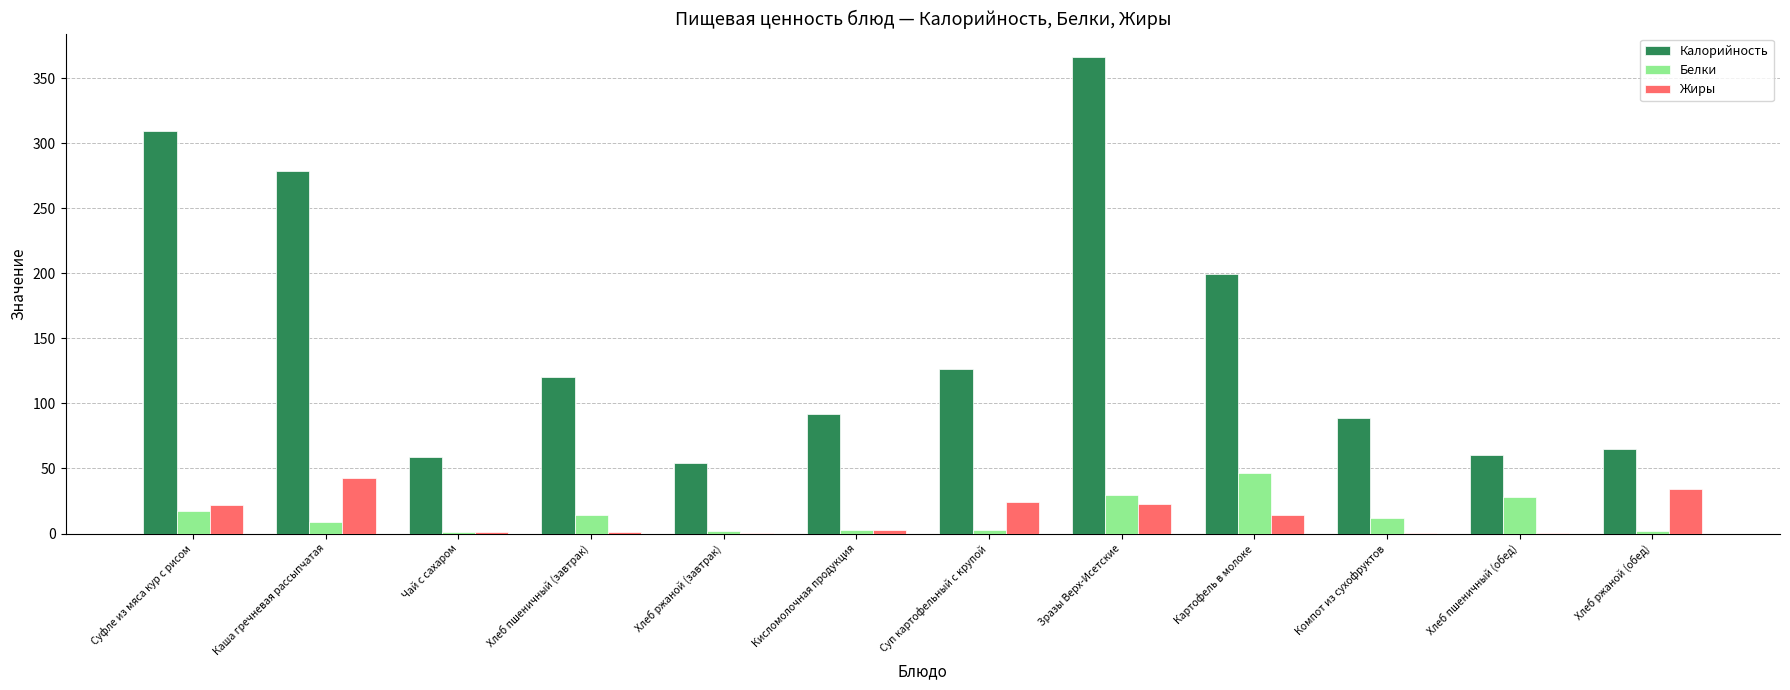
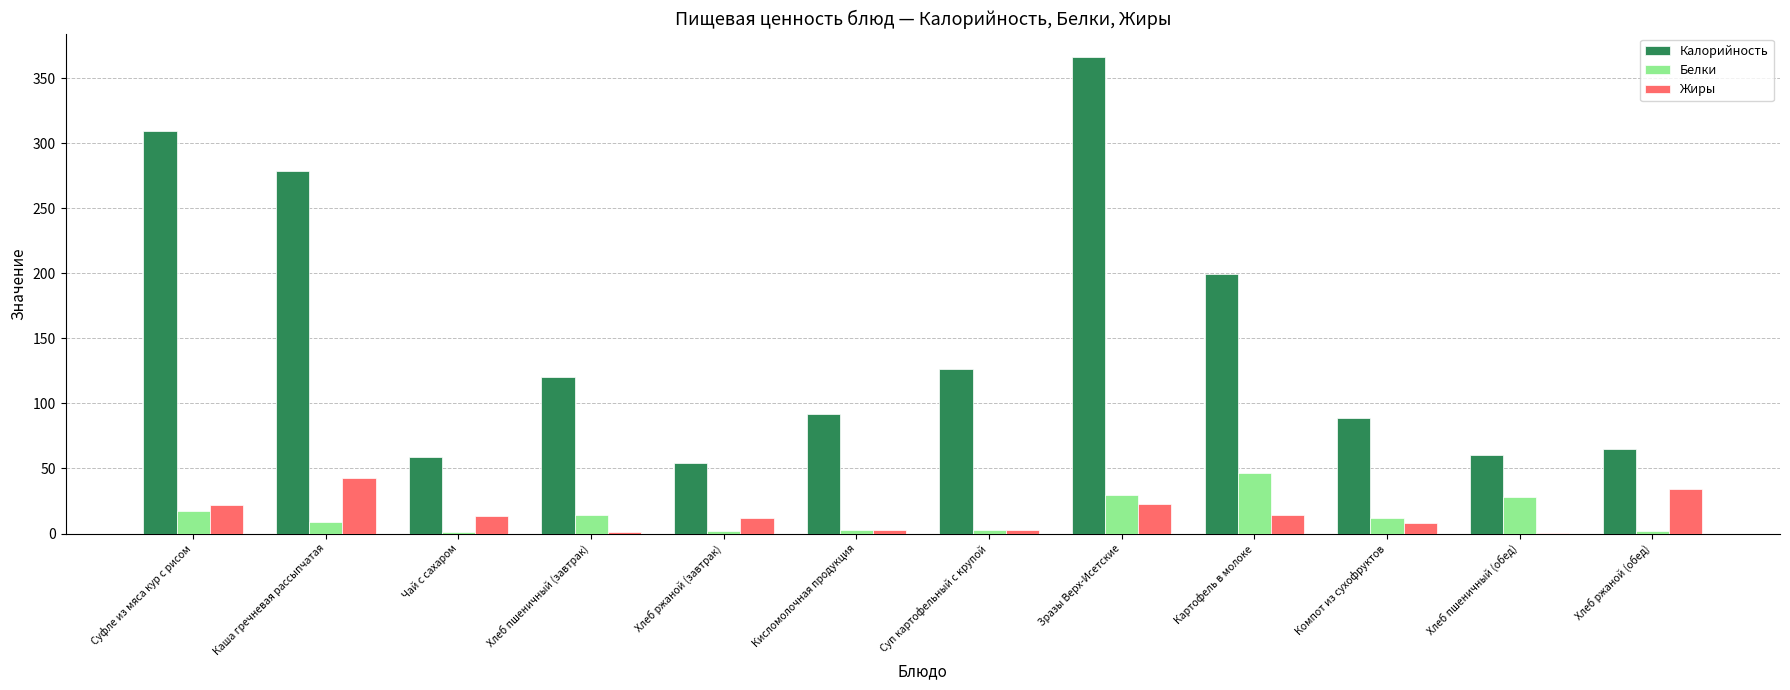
Жиры, Чай с сахаром: 1 -> 14
Жиры, Хлеб ржаной (завтрак): 0 -> 12
Жиры, Суп картофельный с крупой: 24 -> 2
Жиры, Компот из сухофруктов: 0 -> 8
